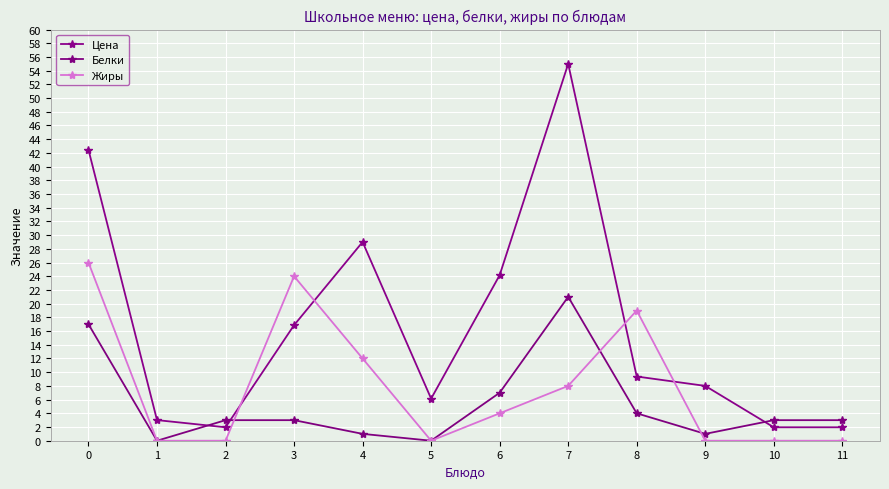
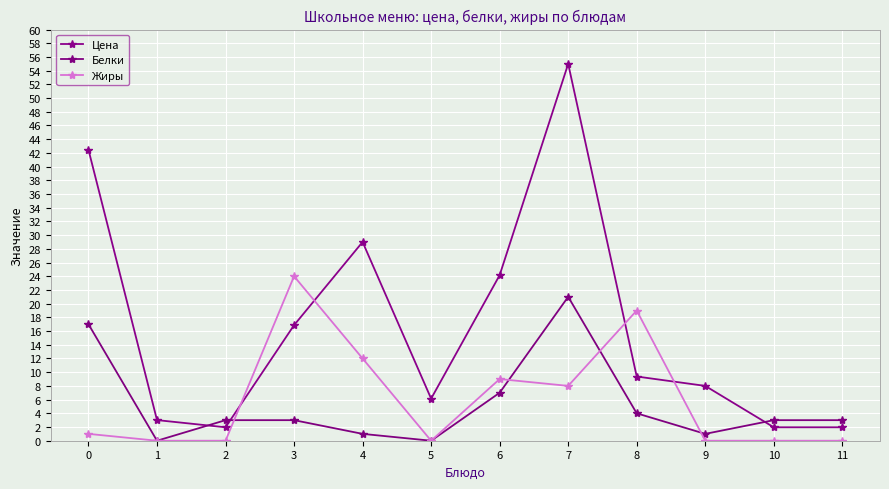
Жиры, 0: 26 -> 1
Жиры, 6: 4 -> 9
